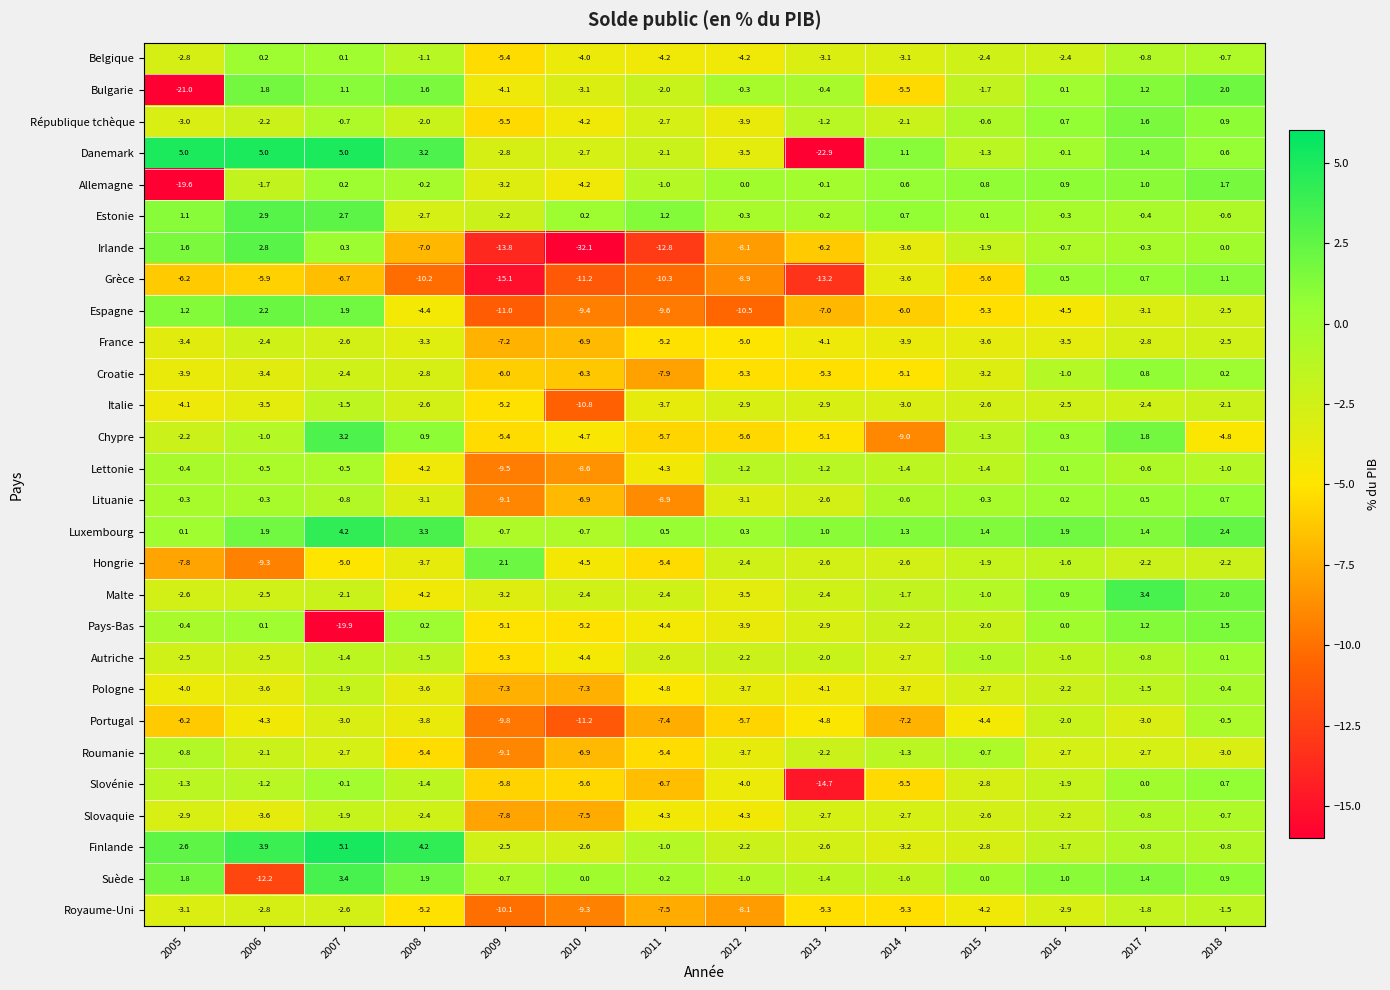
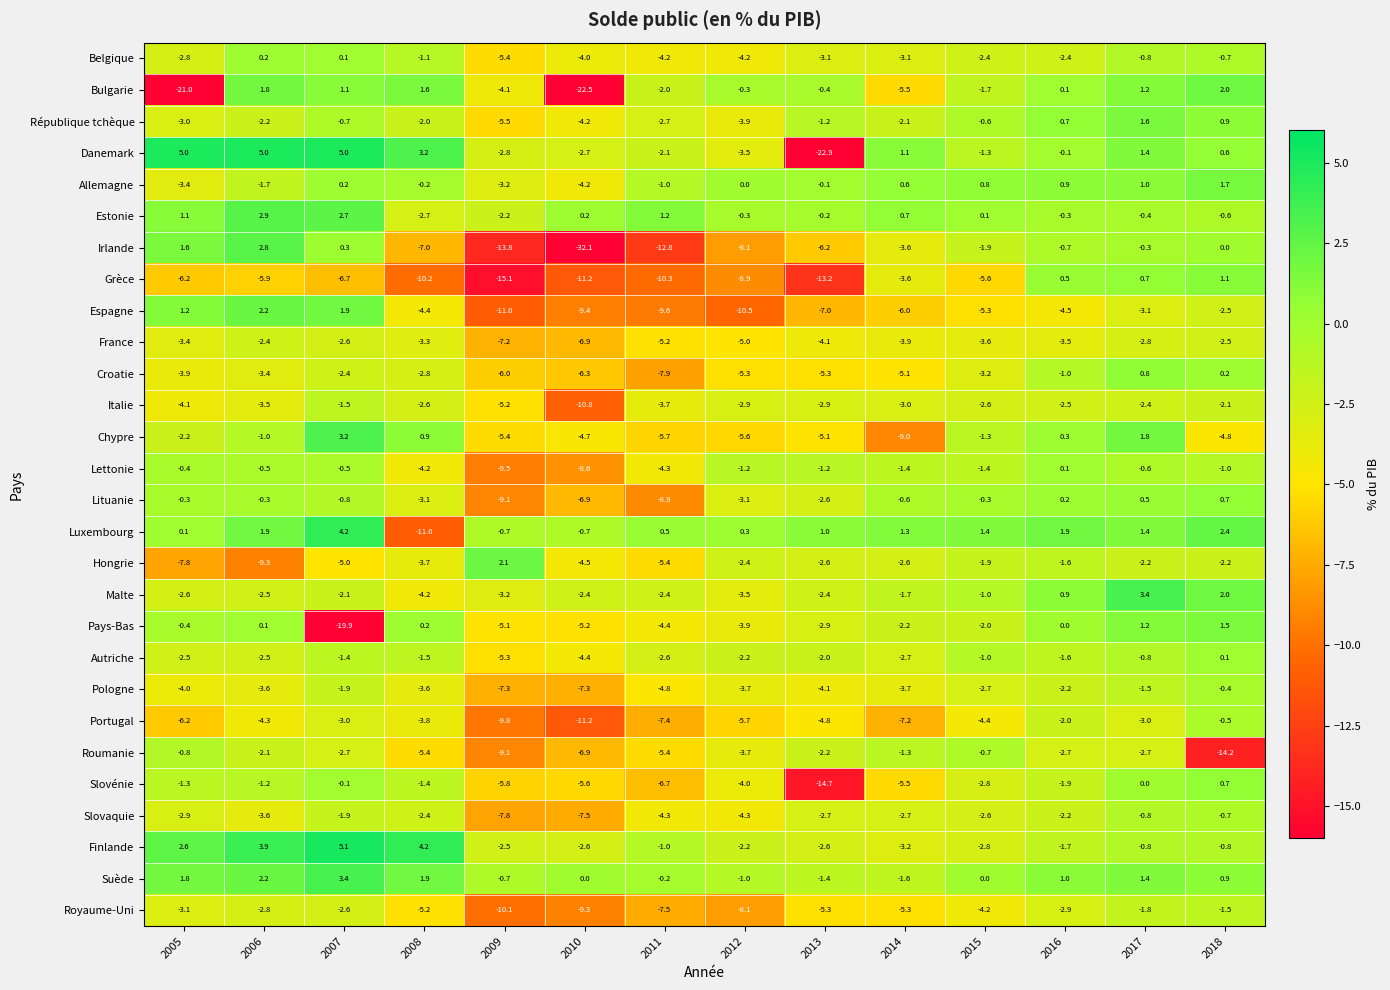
Bulgarie, 2010: -3.1 -> -22.5
Allemagne, 2005: -19.6 -> -3.4
Luxembourg, 2008: 3.3 -> -11.0
Roumanie, 2018: -3.0 -> -14.2
Suède, 2006: -12.2 -> 2.2
